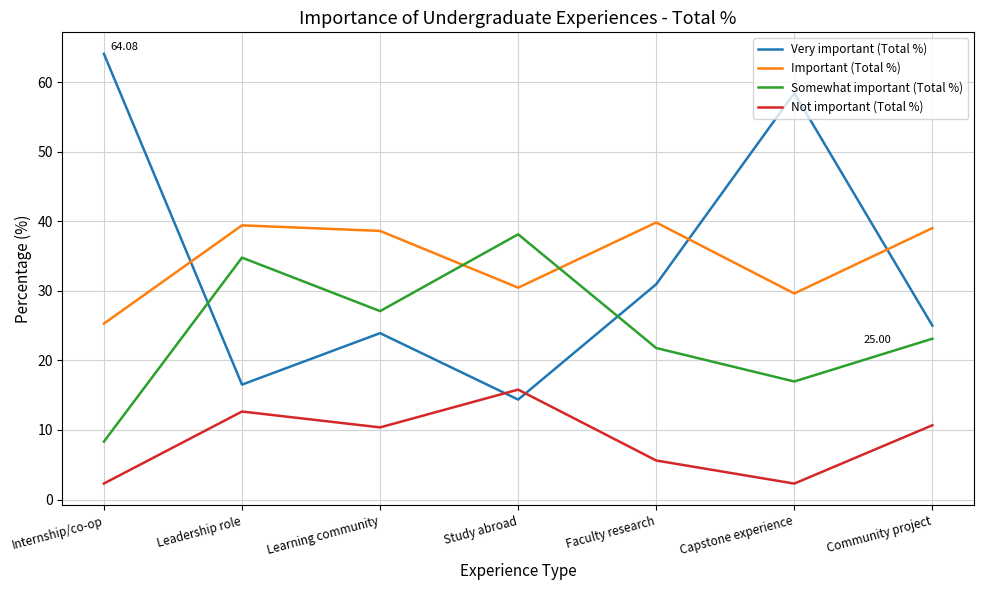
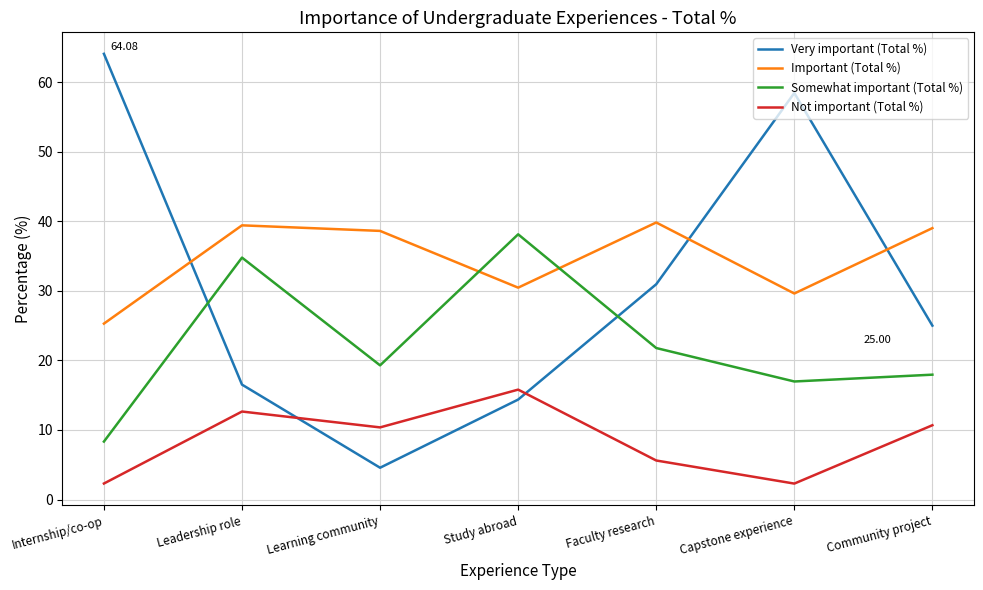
Very important (Total %), Learning community: 24 -> 5
Somewhat important (Total %), Learning community: 27 -> 19
Somewhat important (Total %), Community project: 23 -> 18
